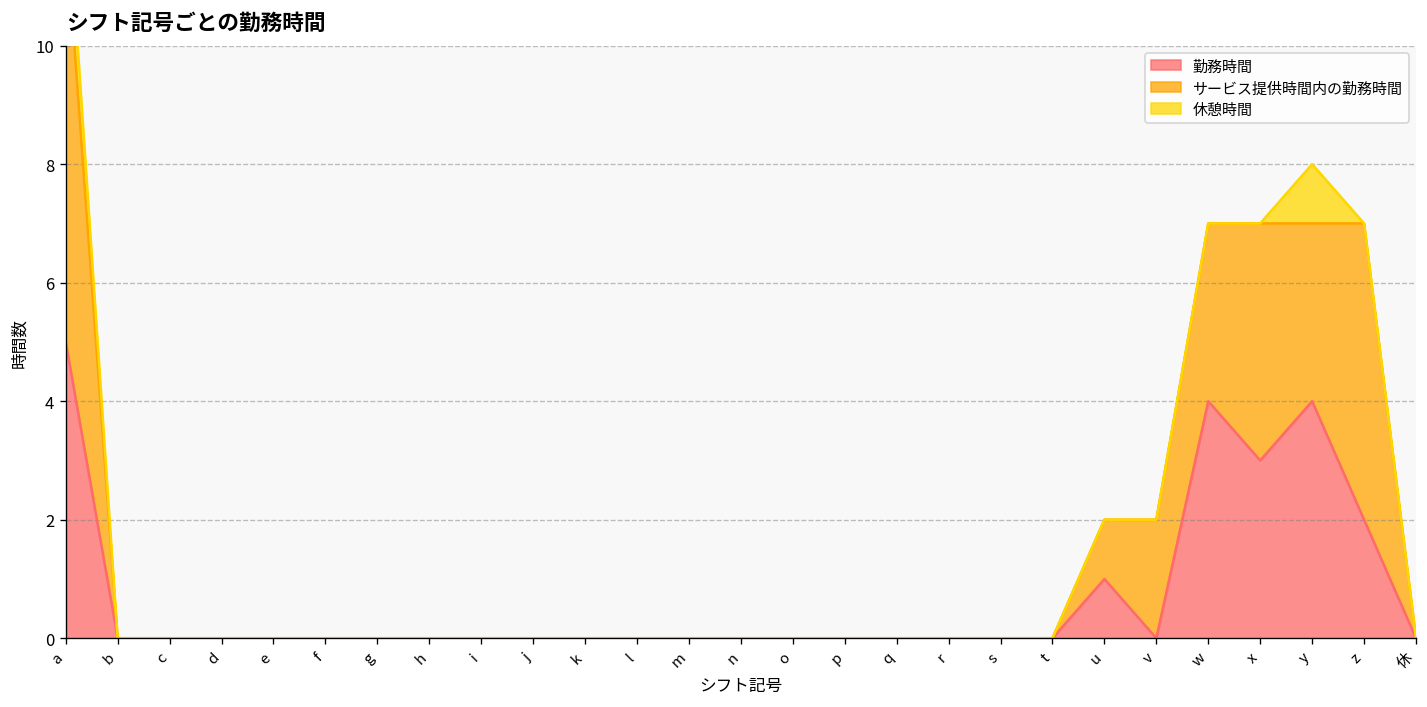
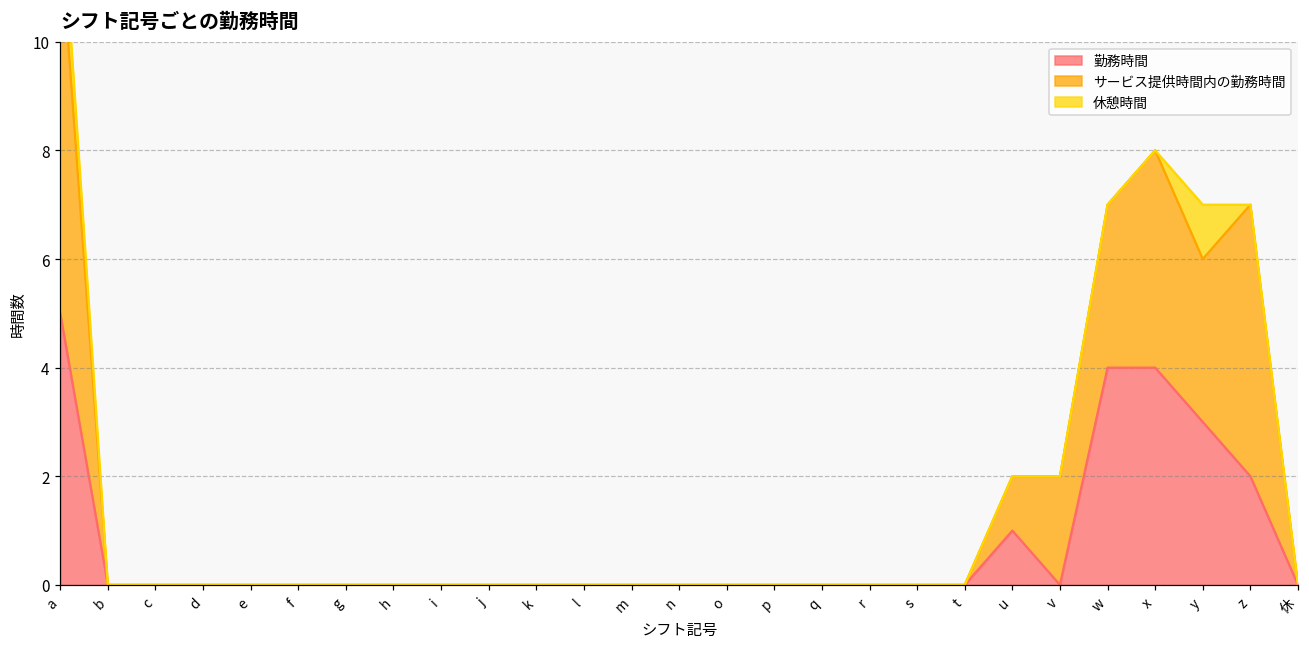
勤務時間, x: 3 -> 4
勤務時間, y: 4 -> 3
